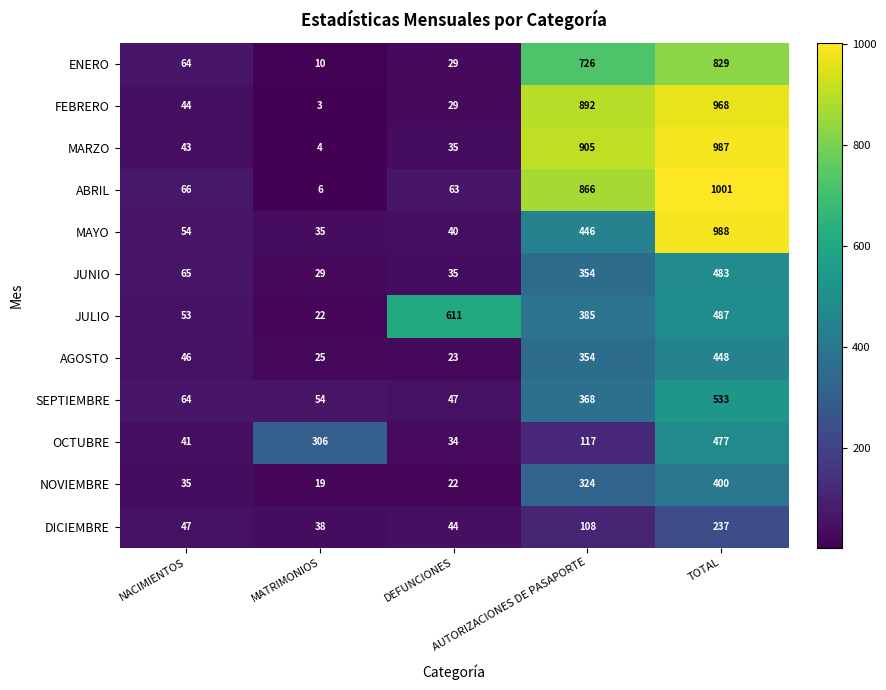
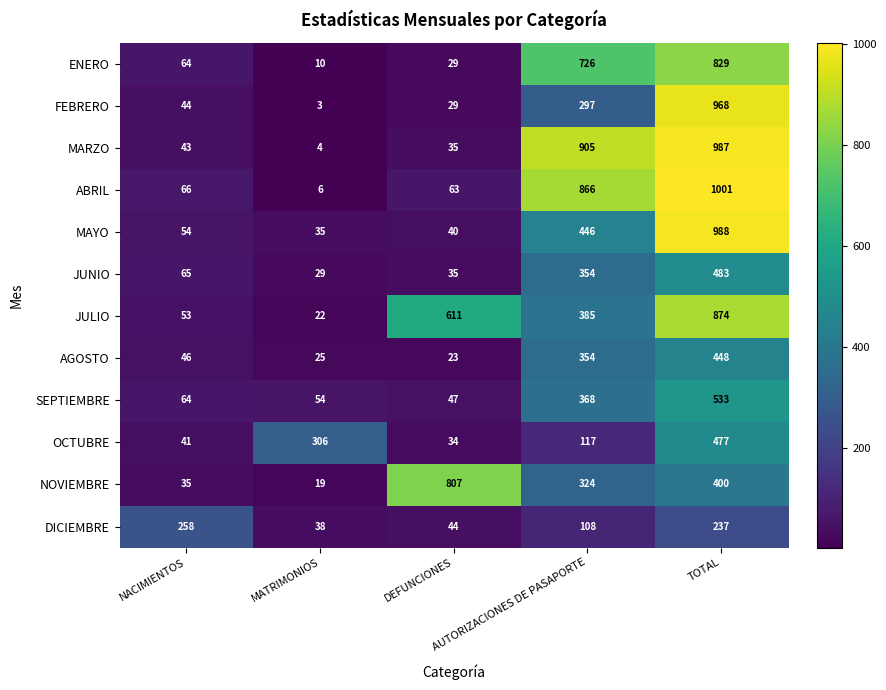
FEBRERO, AUTORIZACIONES DE PASAPORTE: 892 -> 297
JULIO, TOTAL: 487 -> 874
NOVIEMBRE, DEFUNCIONES: 22 -> 807
DICIEMBRE, NACIMIENTOS: 47 -> 258
